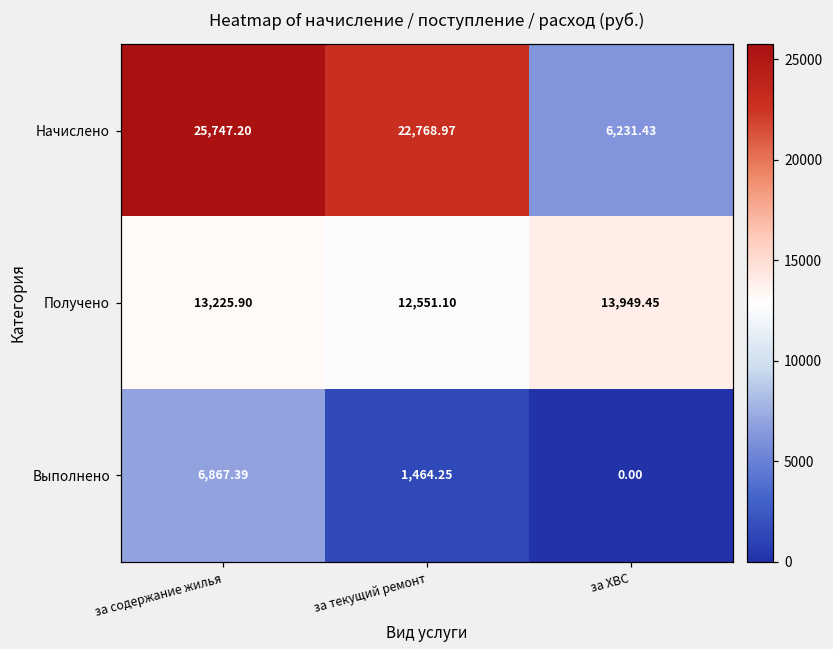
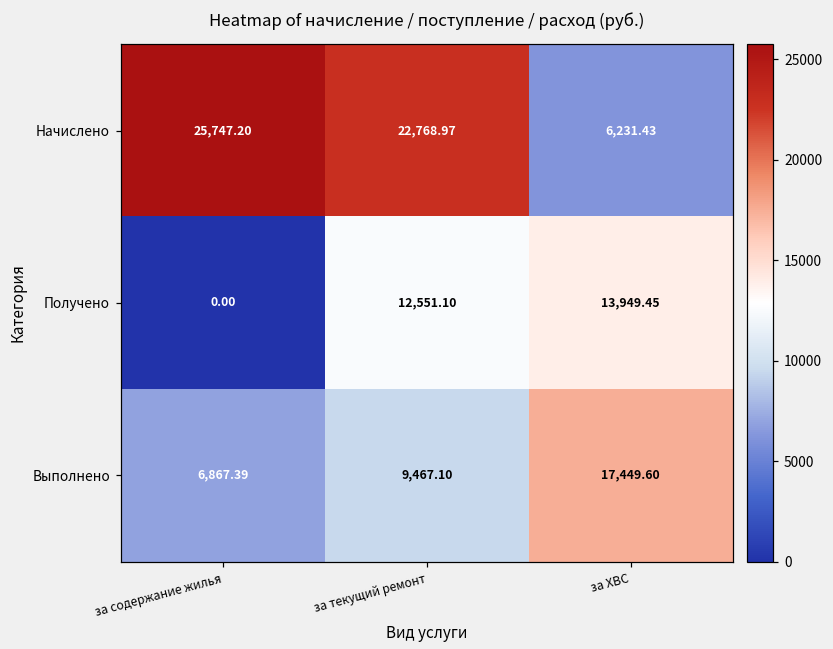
Получено, за содержание жилья: 13,225.90 -> 0.00
Выполнено, за текущий ремонт: 1,464.25 -> 9,467.10
Выполнено, за ХВС: 0.00 -> 17,449.60
